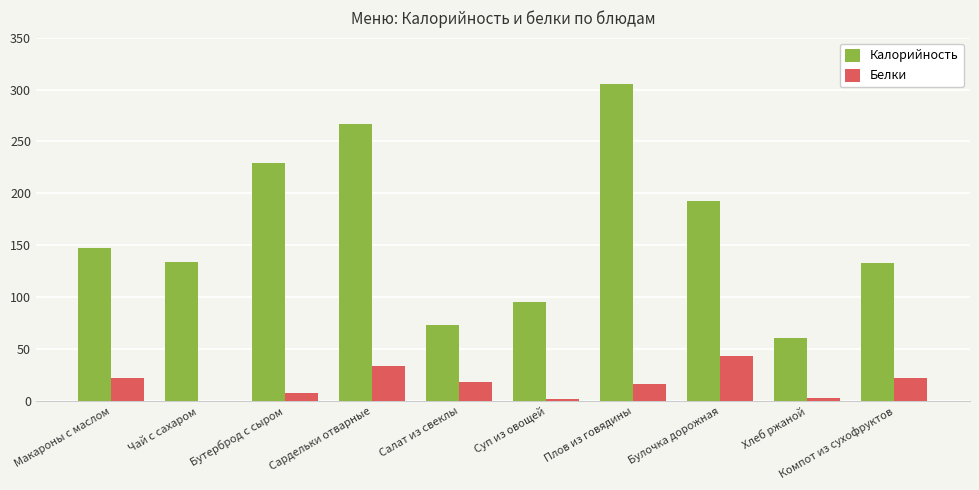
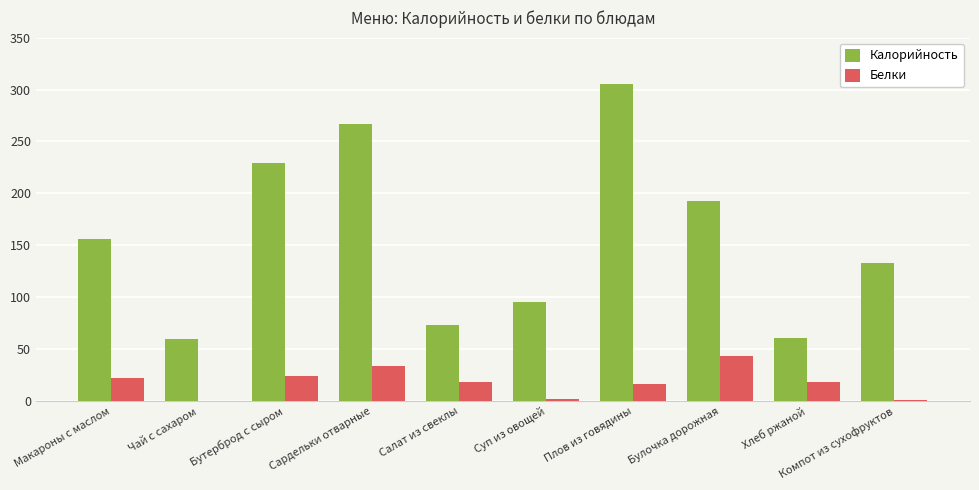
Калорийность, Макароны с маслом: 147 -> 156
Калорийность, Чай с сахаром: 134 -> 60
Белки, Бутерброд с сыром: 8 -> 24
Белки, Хлеб ржаной: 3 -> 18
Белки, Компот из сухофруктов: 22 -> 1
